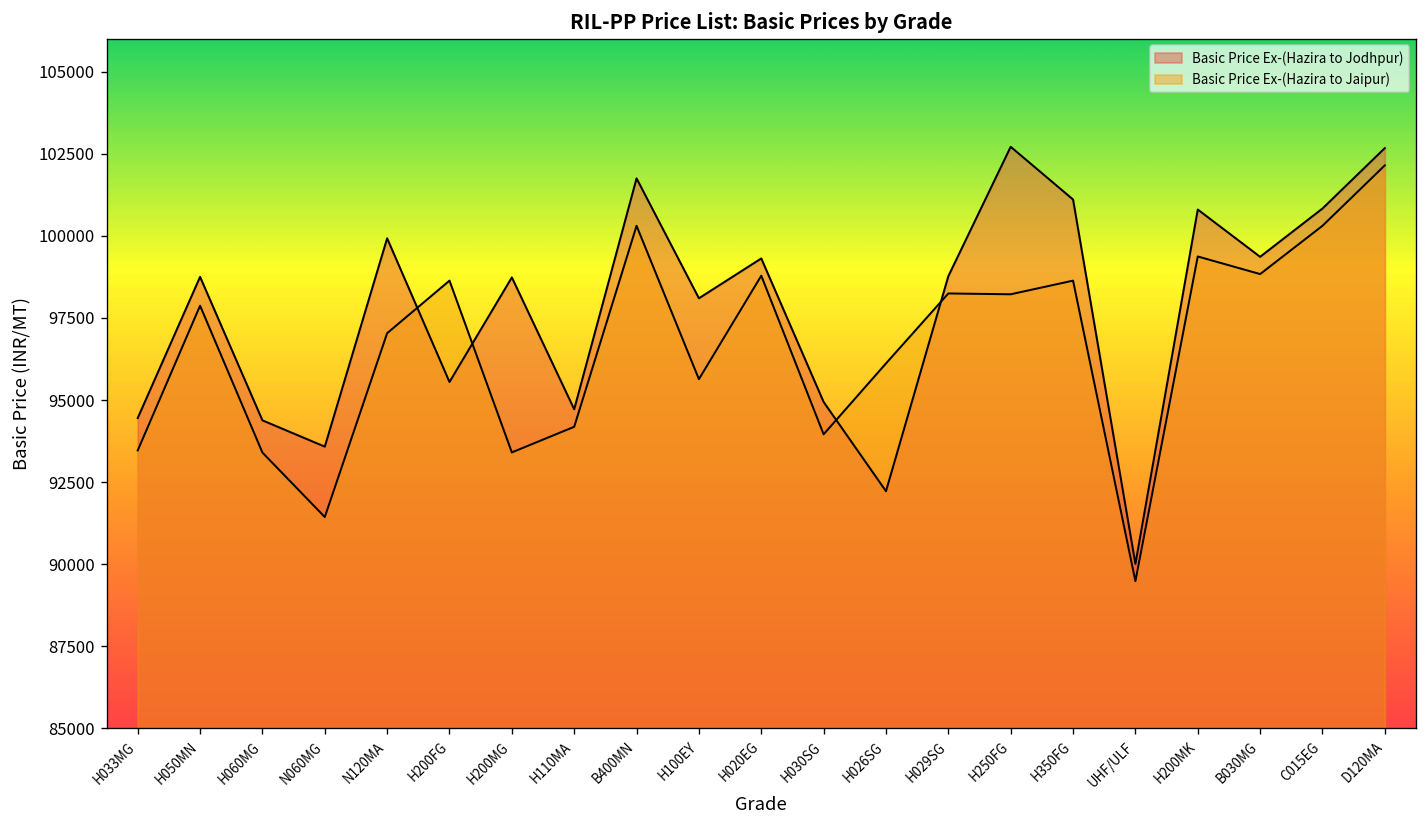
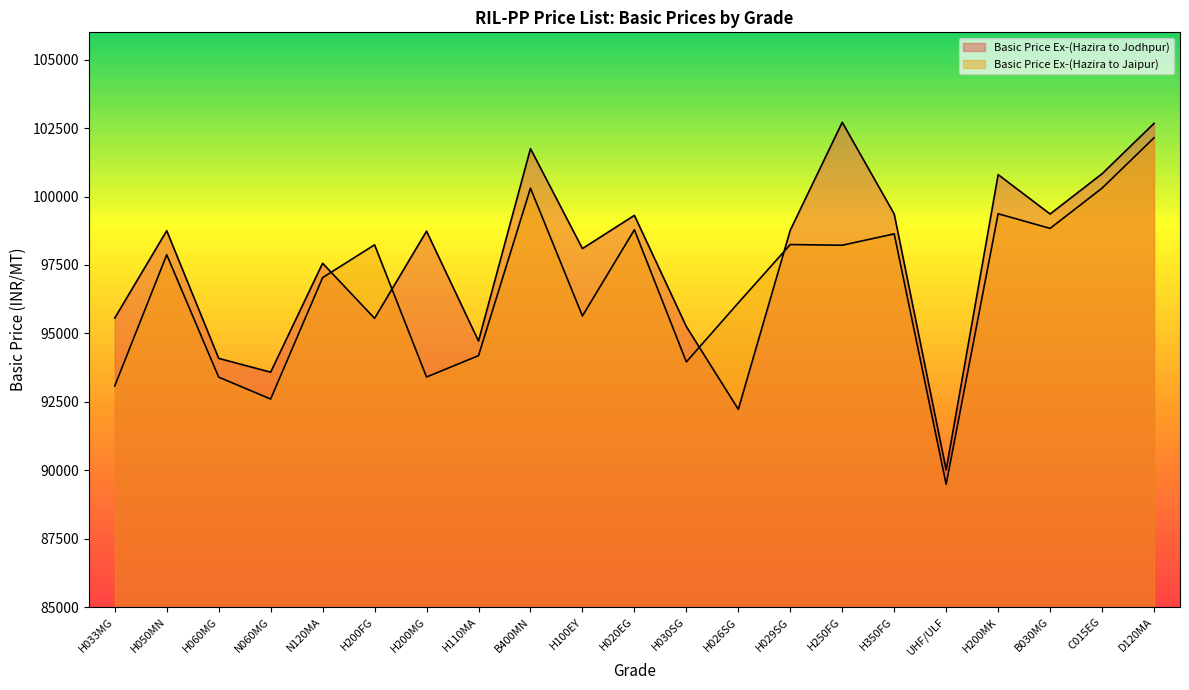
Basic Price Ex-(Hazira to Jodhpur), H033MG: 94500 -> 95600
Basic Price Ex-(Hazira to Jaipur), H033MG: 93500 -> 93100
Basic Price Ex-(Hazira to Jodhpur), H060MG: 94400 -> 94100
Basic Price Ex-(Hazira to Jaipur), N060MG: 91400 -> 92600
Basic Price Ex-(Hazira to Jodhpur), N120MA: 99900 -> 97600
Basic Price Ex-(Hazira to Jaipur), H200FG: 98600 -> 98200
Basic Price Ex-(Hazira to Jodhpur), H030SG: 94900 -> 95200
Basic Price Ex-(Hazira to Jodhpur), H350FG: 101100 -> 99400
